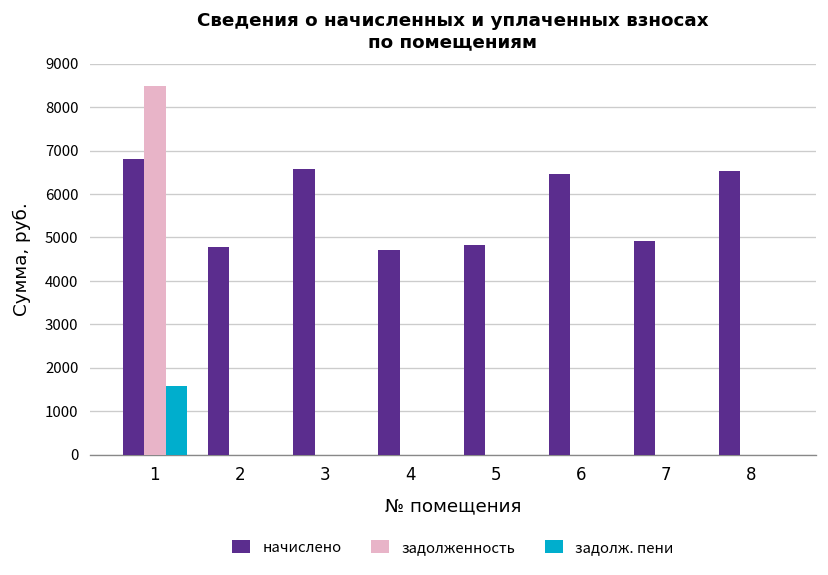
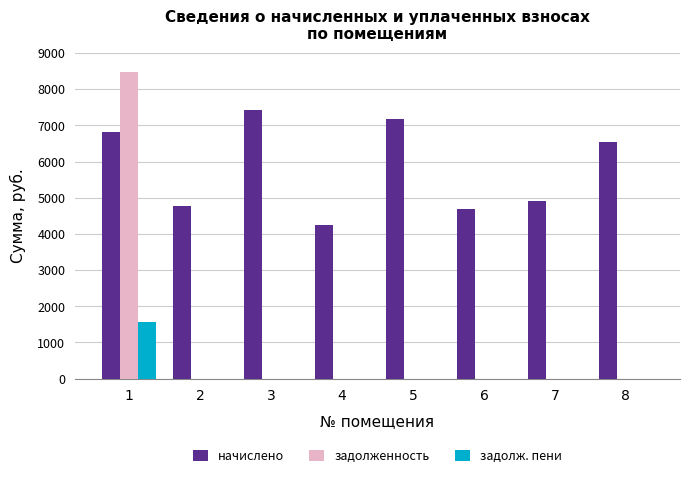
начислено, 3: 6600 -> 7400
начислено, 4: 4700 -> 4200
начислено, 5: 4800 -> 7200
начислено, 6: 6500 -> 4700
